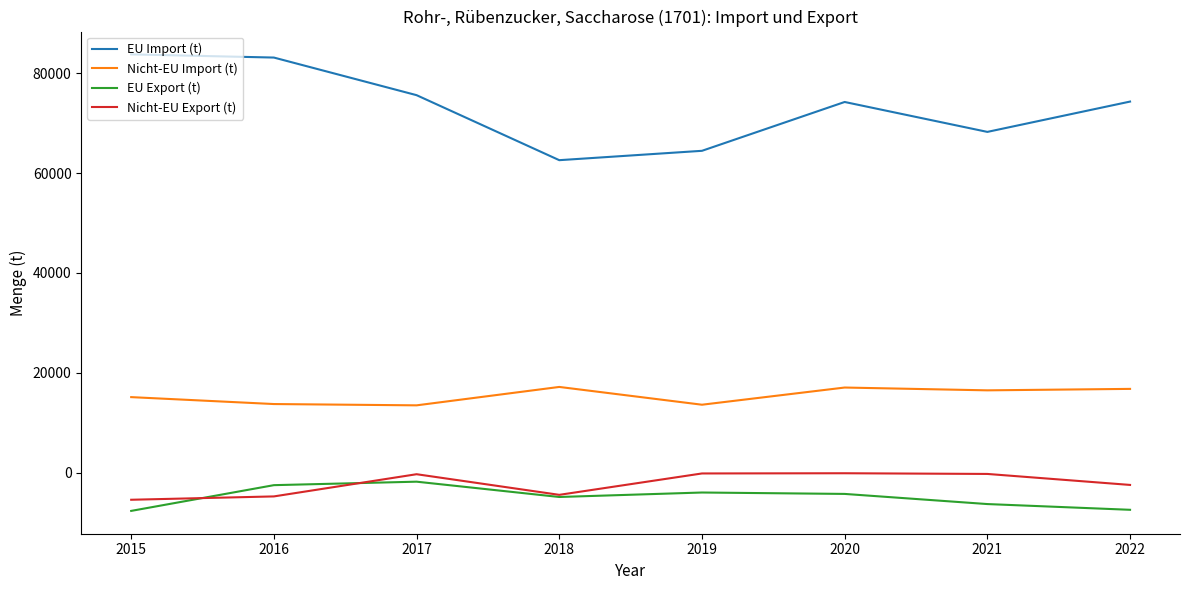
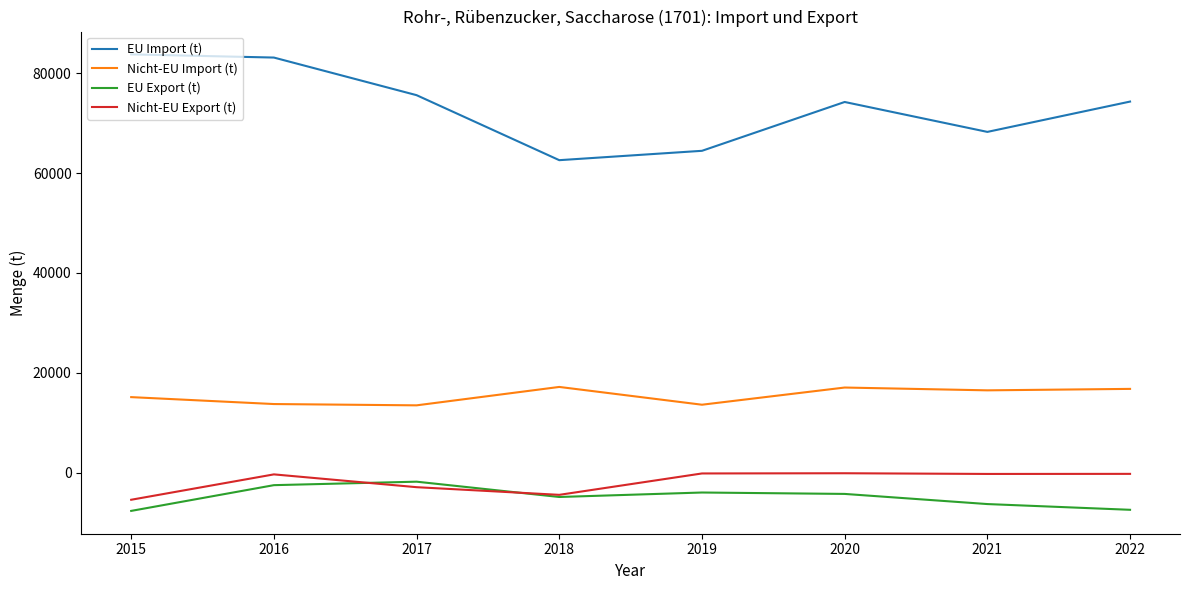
Nicht-EU Export (t), 2016: -5000 -> 0
Nicht-EU Export (t), 2017: 0 -> -3000
Nicht-EU Export (t), 2022: -2000 -> 0
